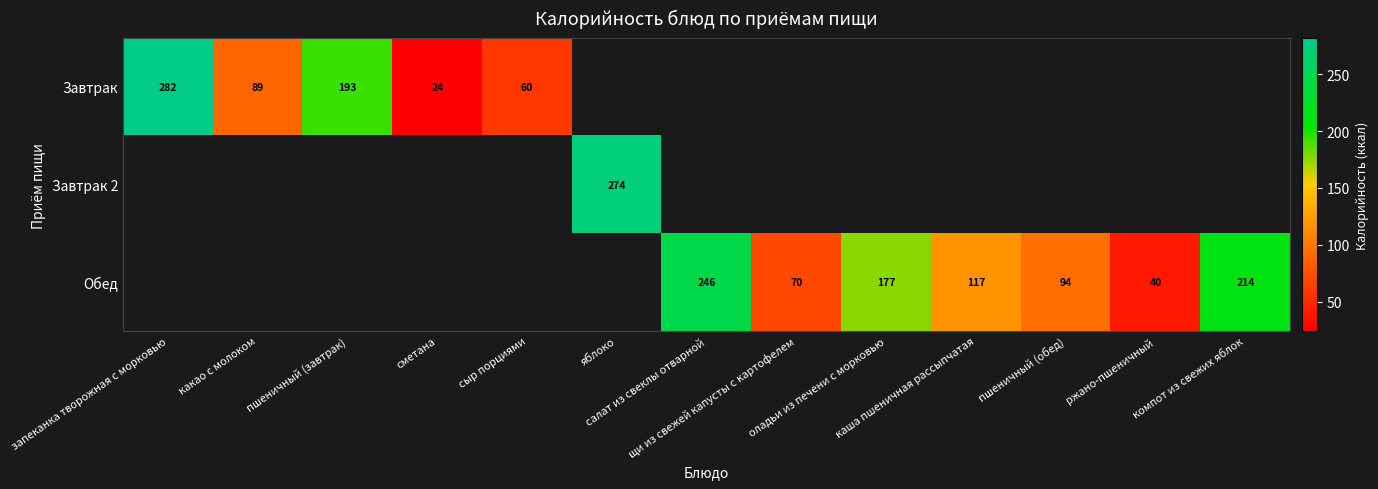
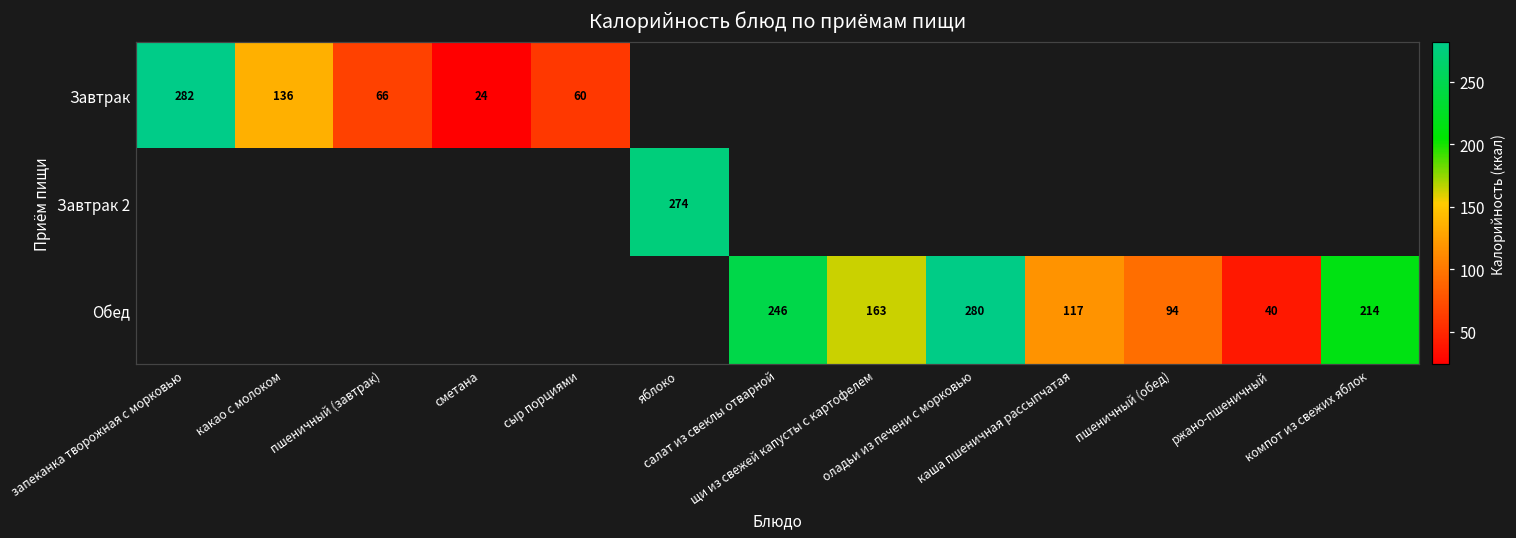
Завтрак, какао с молоком: 89 -> 136
Завтрак, пшеничный (завтрак): 193 -> 66
Обед, щи из свежей капусты с картофелем: 70 -> 163
Обед, оладьи из печени с морковью: 177 -> 280
